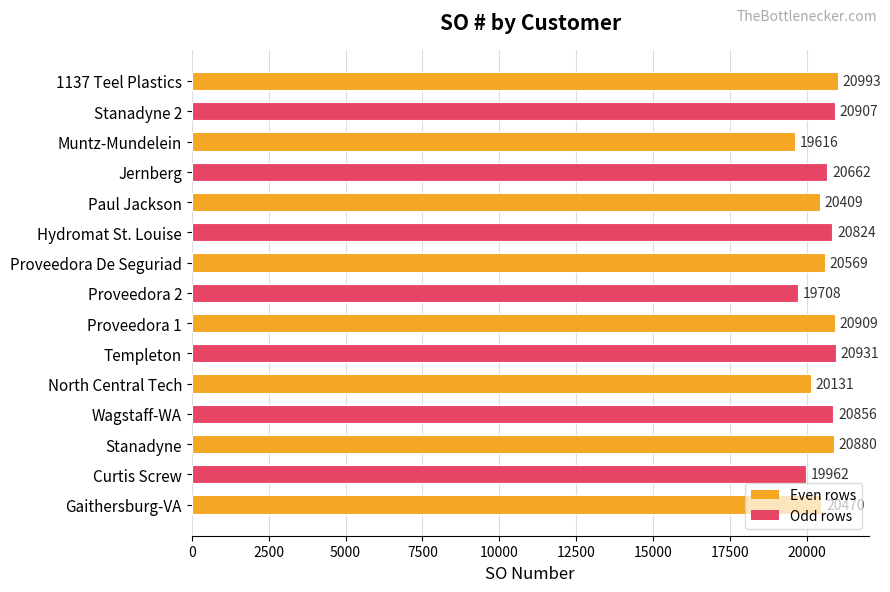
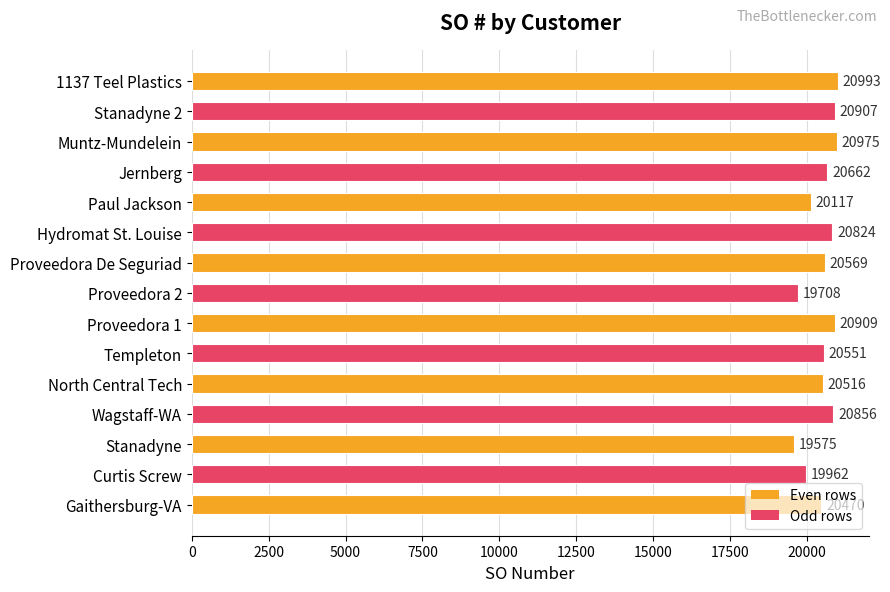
Muntz-Mundelein: 19616 -> 20975
Paul Jackson: 20409 -> 20117
Templeton: 20931 -> 20551
North Central Tech: 20131 -> 20516
Stanadyne: 20880 -> 19575
